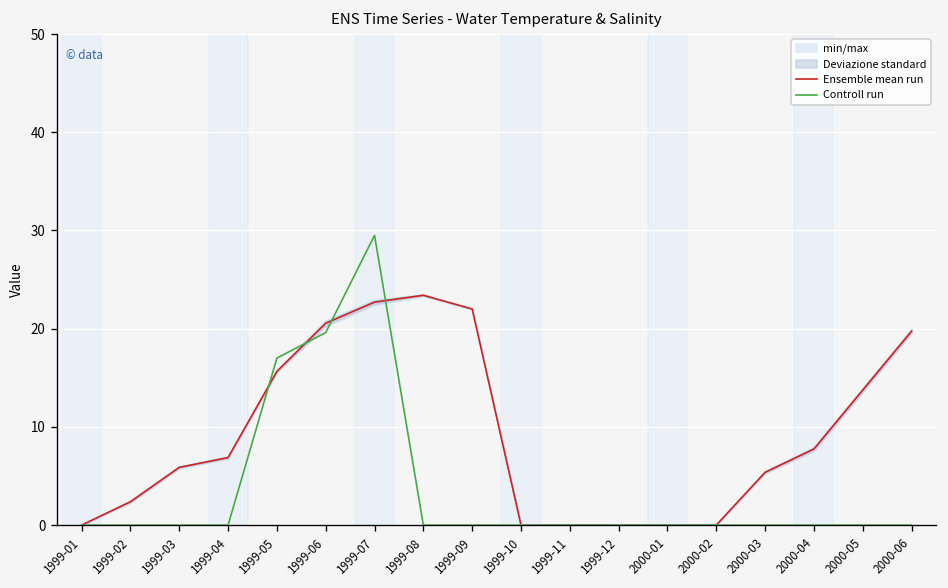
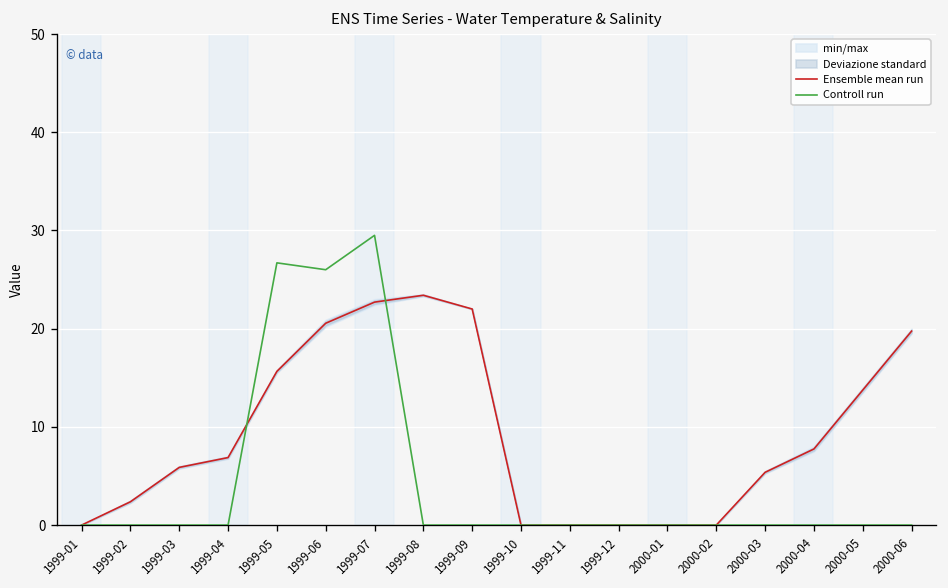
Controll run, 1999-05: 17 -> 27
Controll run, 1999-06: 20 -> 26
